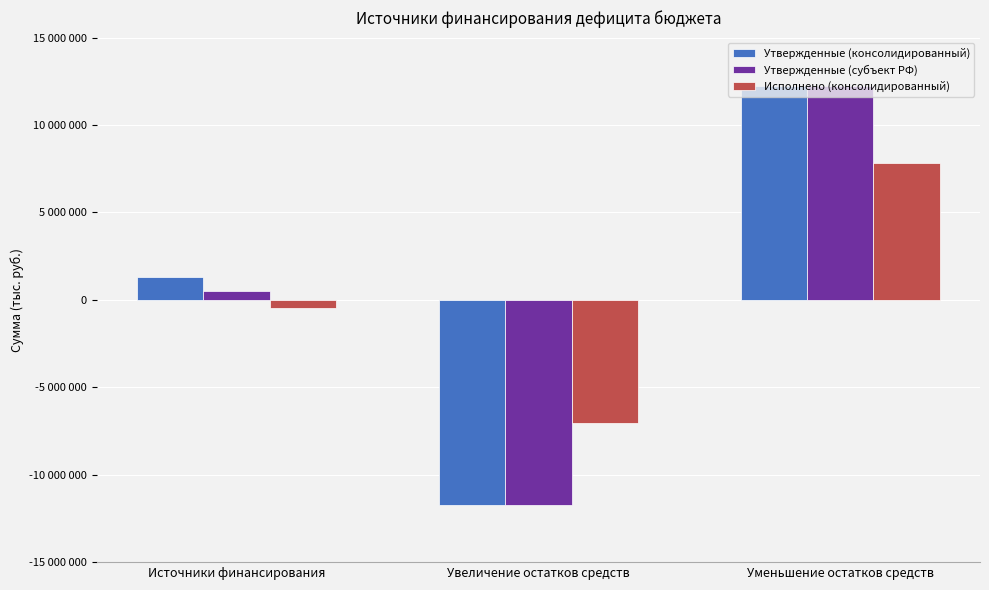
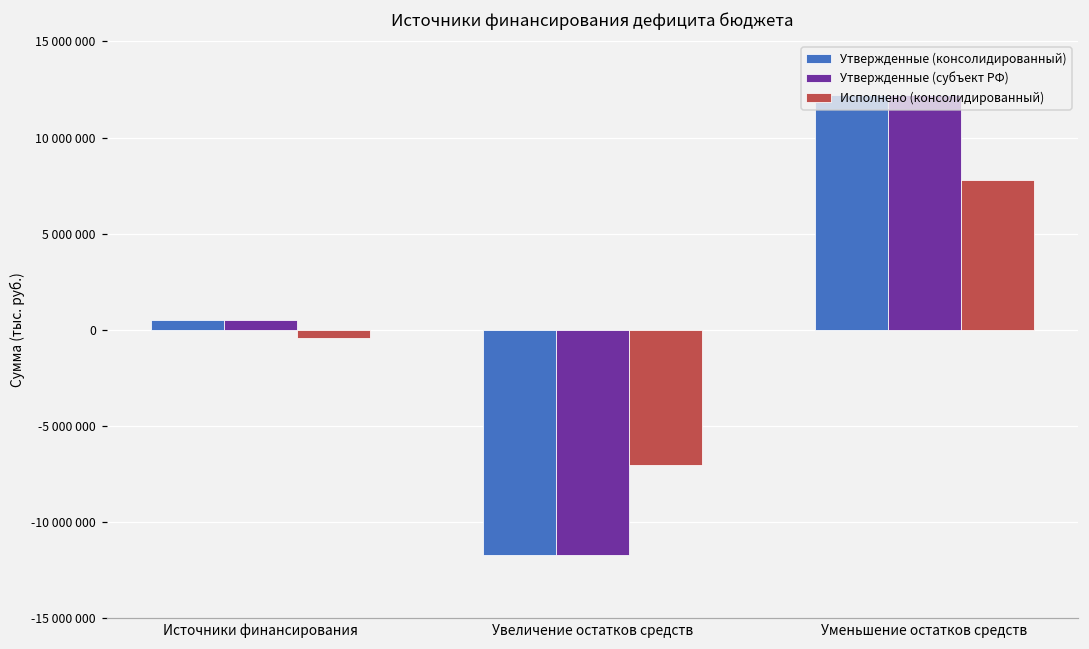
Утвержденные (консолидированный), Источники финансирования: 1300000 -> 500000
